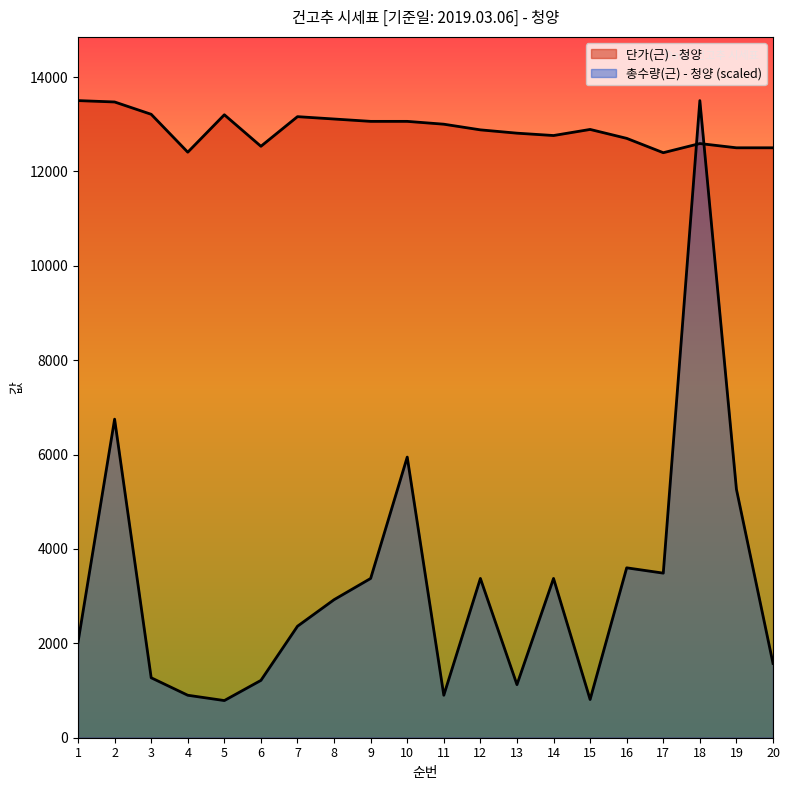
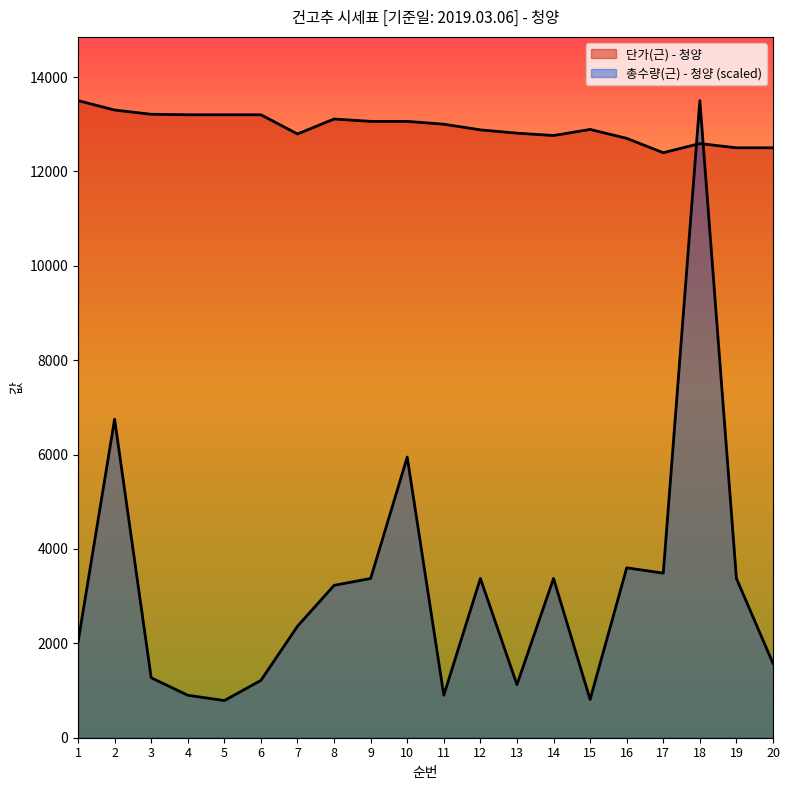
단가(근) - 청양, 2: 13500 -> 13300
단가(근) - 청양, 4: 12400 -> 13200
단가(근) - 청양, 6: 12500 -> 13200
단가(근) - 청양, 7: 13200 -> 12800
총수량(근) - 청양 (scaled), 8: 2900 -> 3200
총수량(근) - 청양 (scaled), 19: 5300 -> 3400
